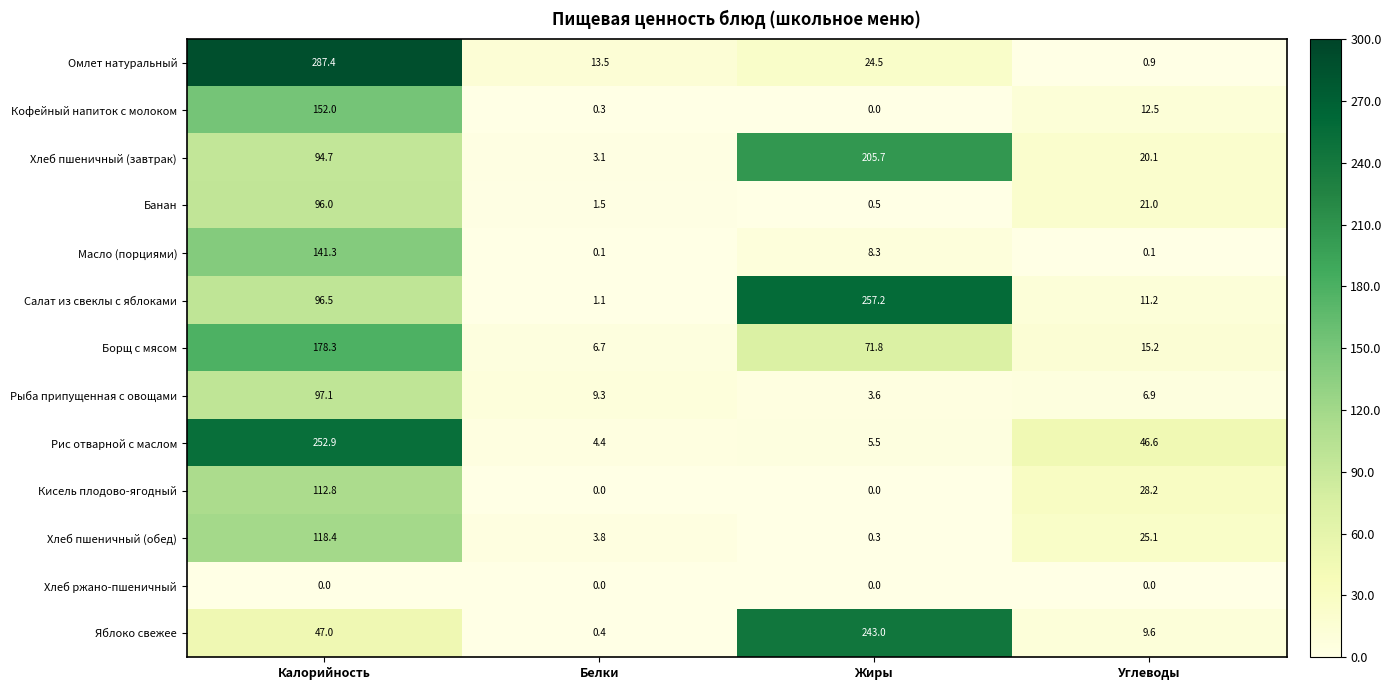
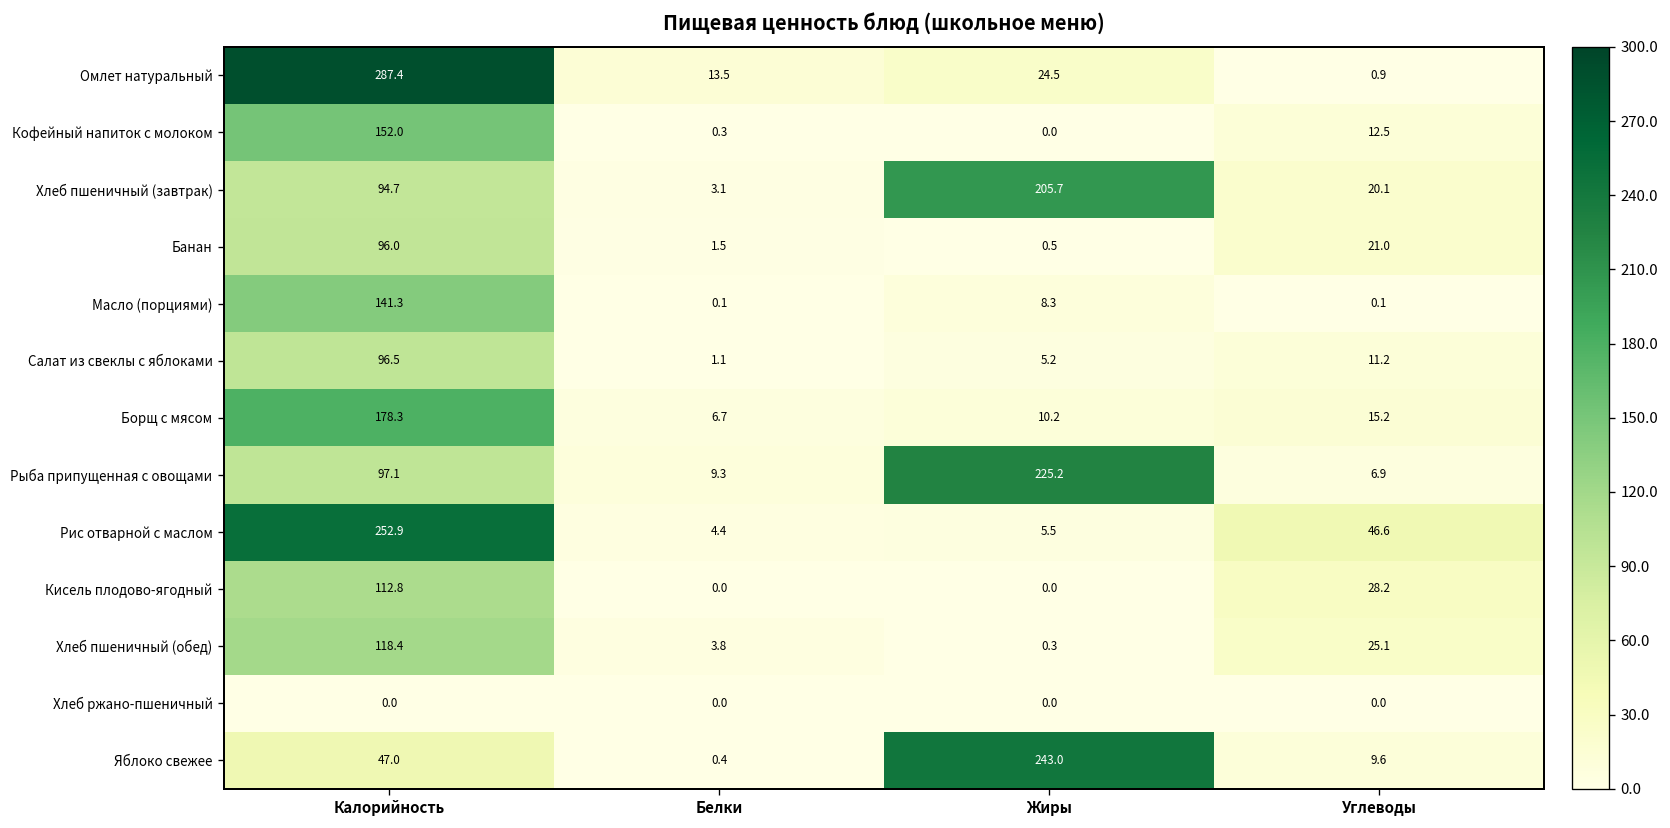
Салат из свеклы с яблоками, Жиры: 257.2 -> 5.2
Борщ с мясом, Жиры: 71.8 -> 10.2
Рыба припущенная с овощами, Жиры: 3.6 -> 225.2
